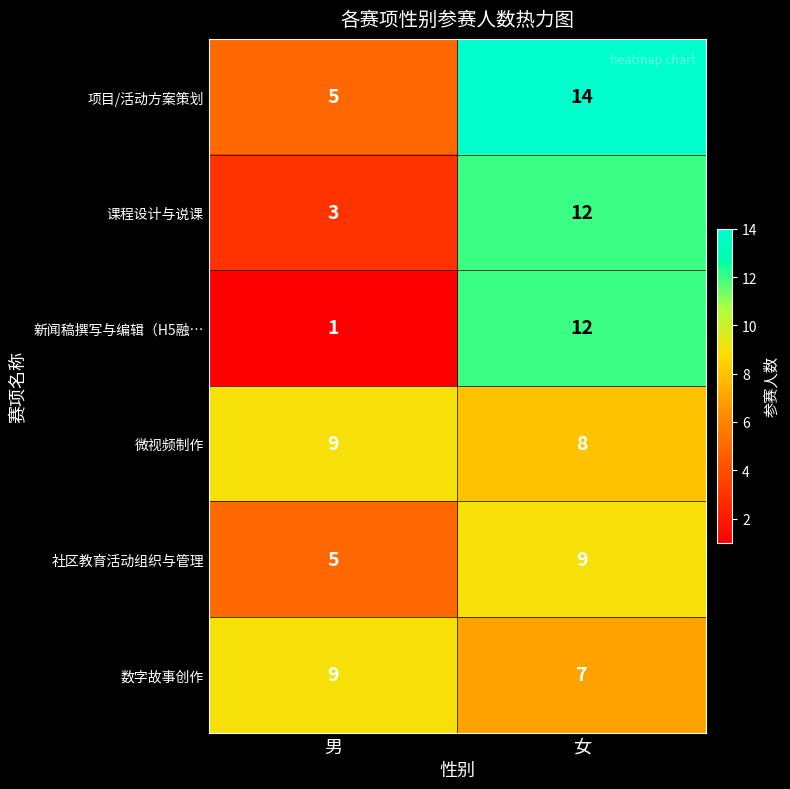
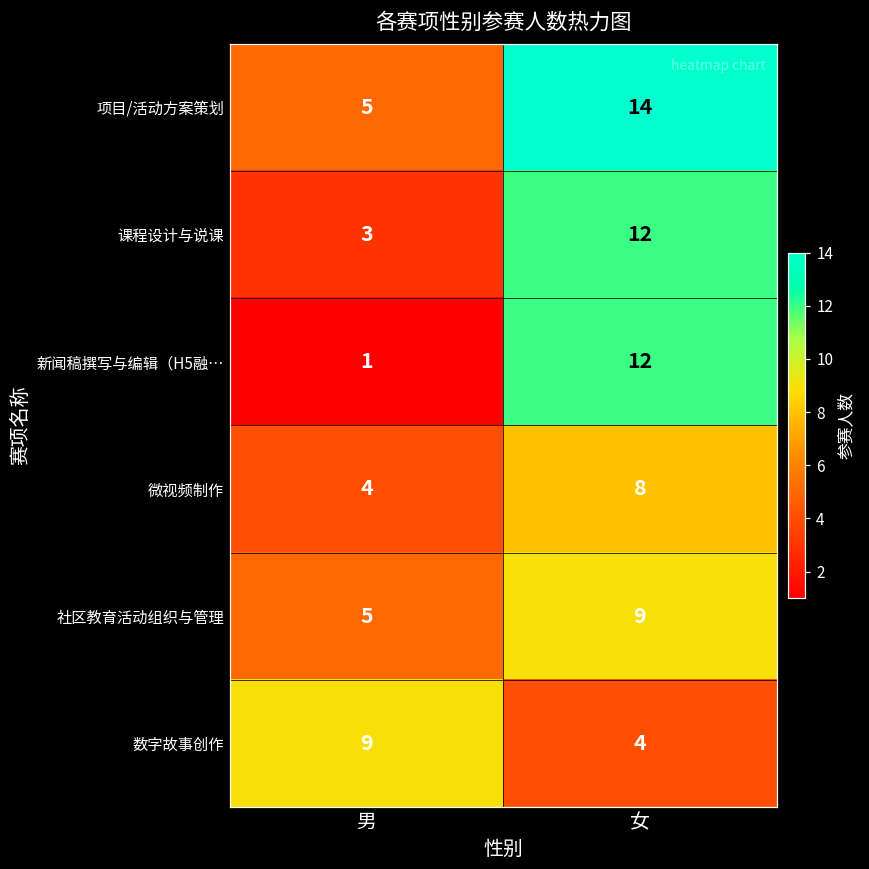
微视频制作, 男: 9 -> 4
数字故事创作, 女: 7 -> 4
